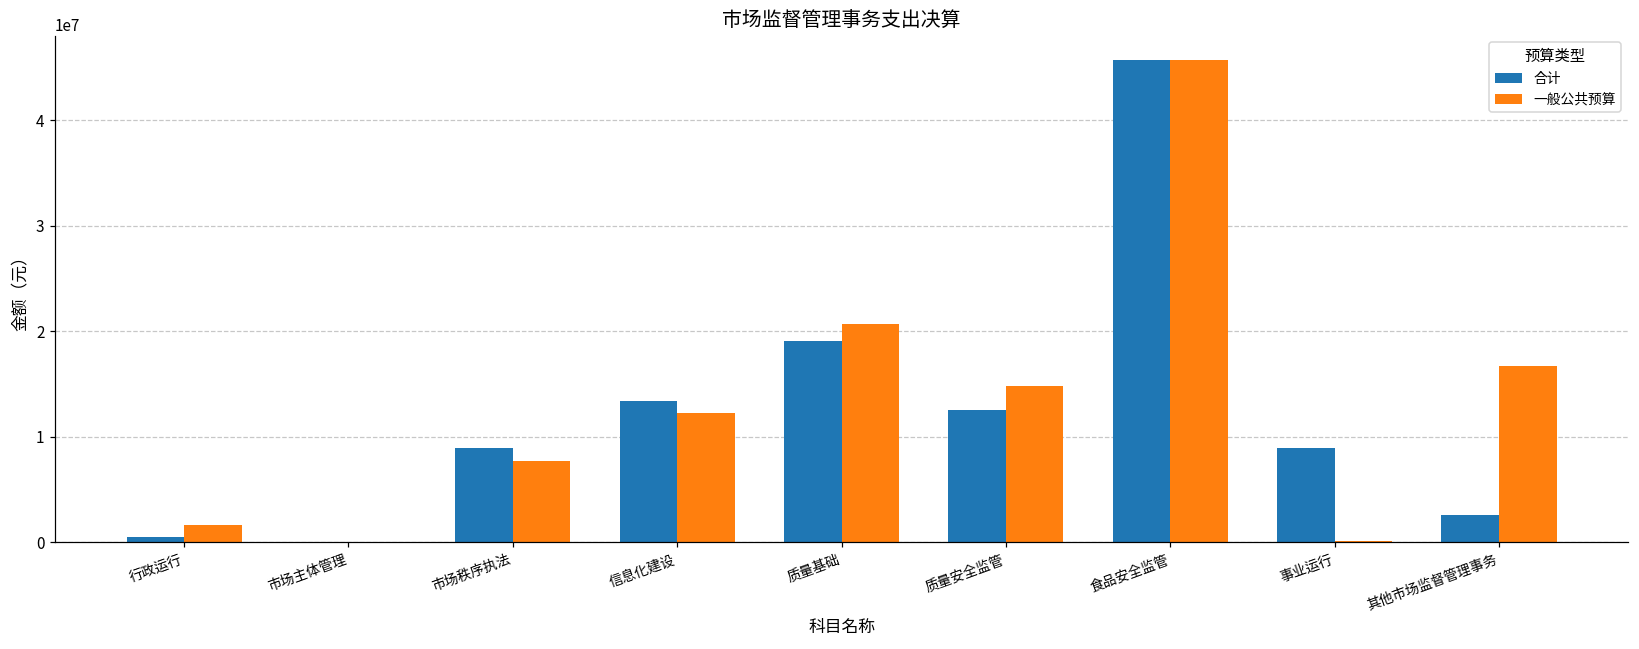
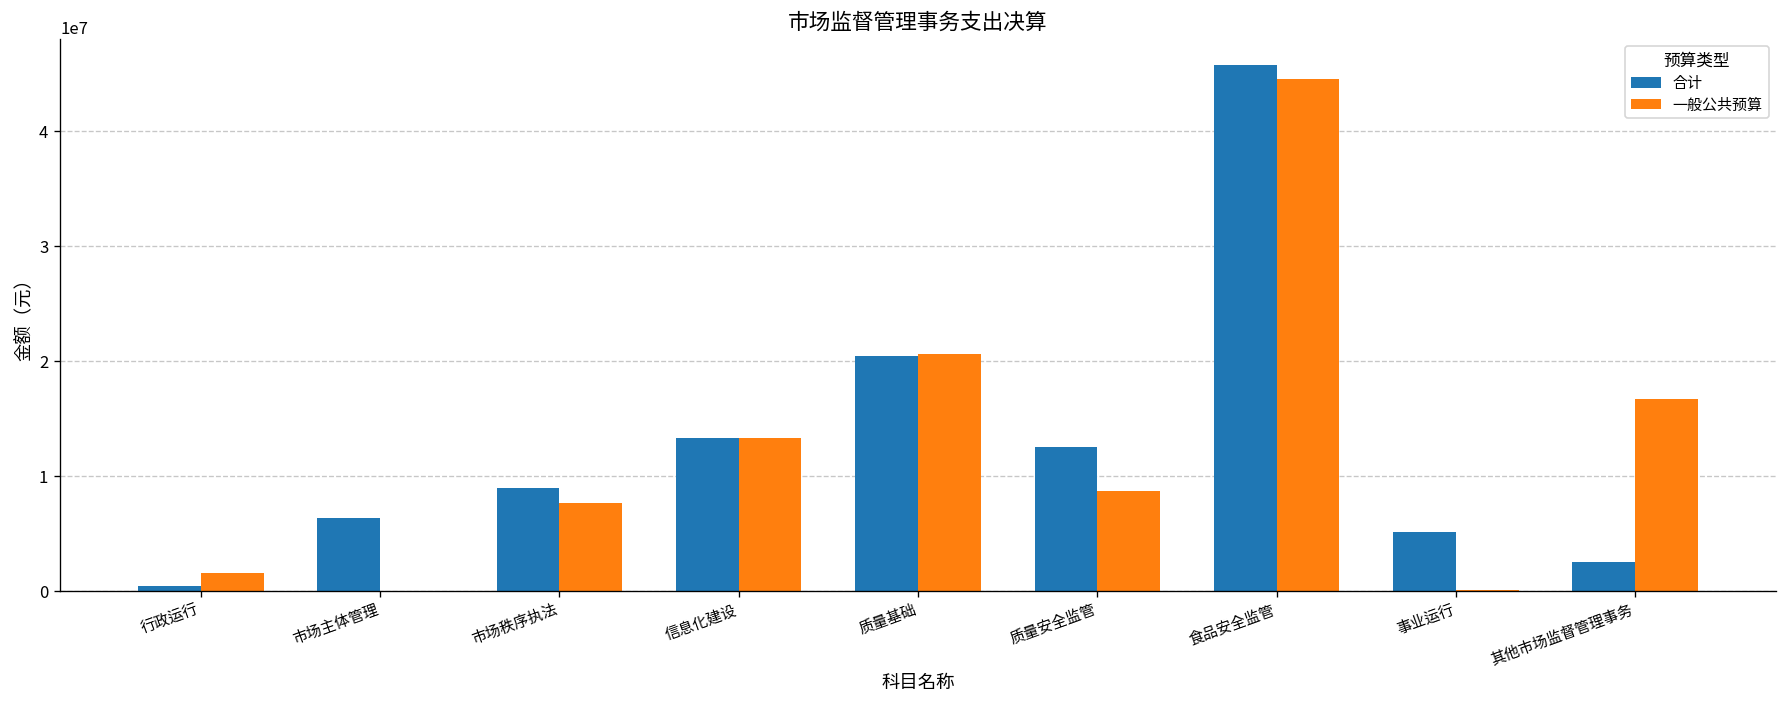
合计, 市场主体管理: 0 -> 6000000
一般公共预算, 信息化建设: 12000000 -> 13000000
合计, 质量基础: 19000000 -> 20000000
一般公共预算, 质量安全监管: 15000000 -> 9000000
一般公共预算, 食品安全监管: 46000000 -> 45000000
合计, 事业运行: 9000000 -> 5000000
